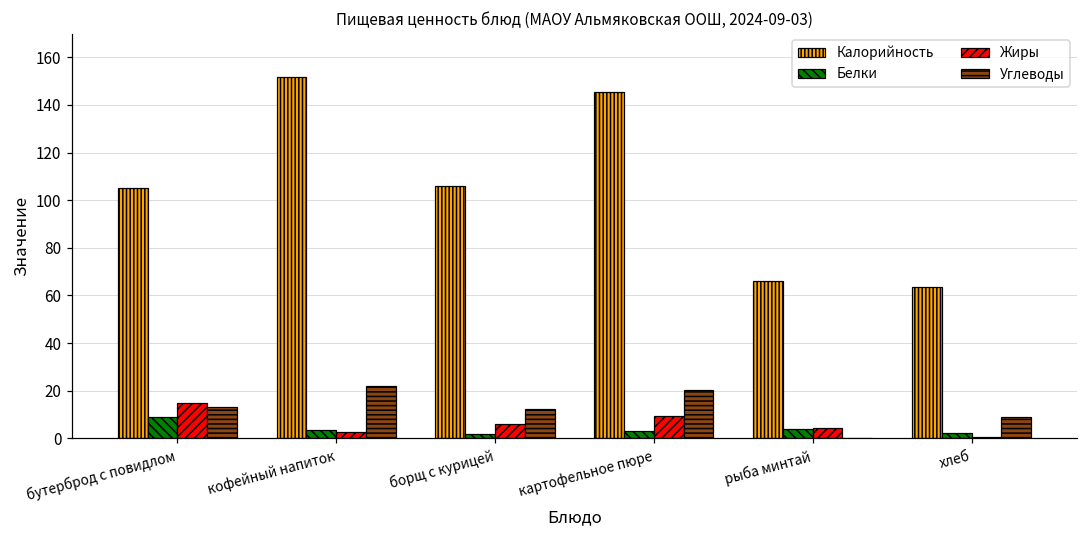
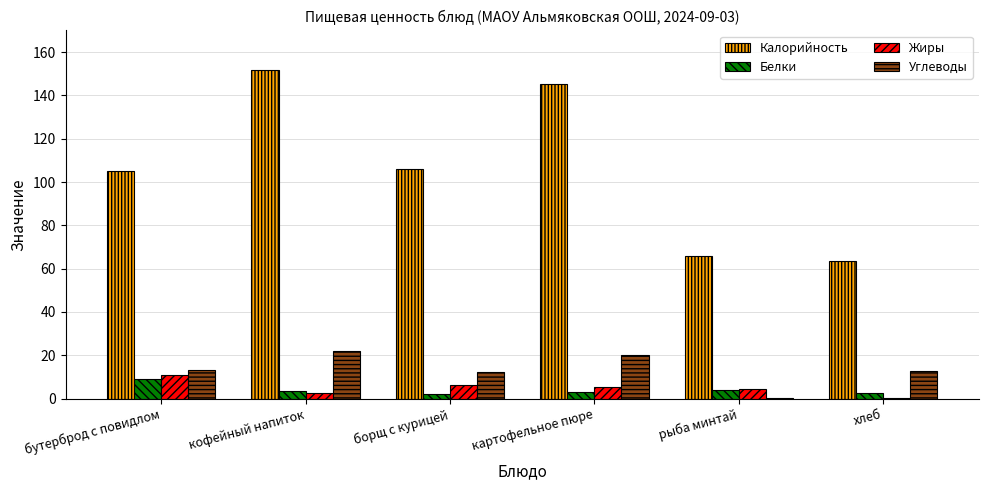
Жиры, бутерброд с повидлом: 15 -> 11
Жиры, картофельное пюре: 9 -> 5
Углеводы, хлеб: 9 -> 13
